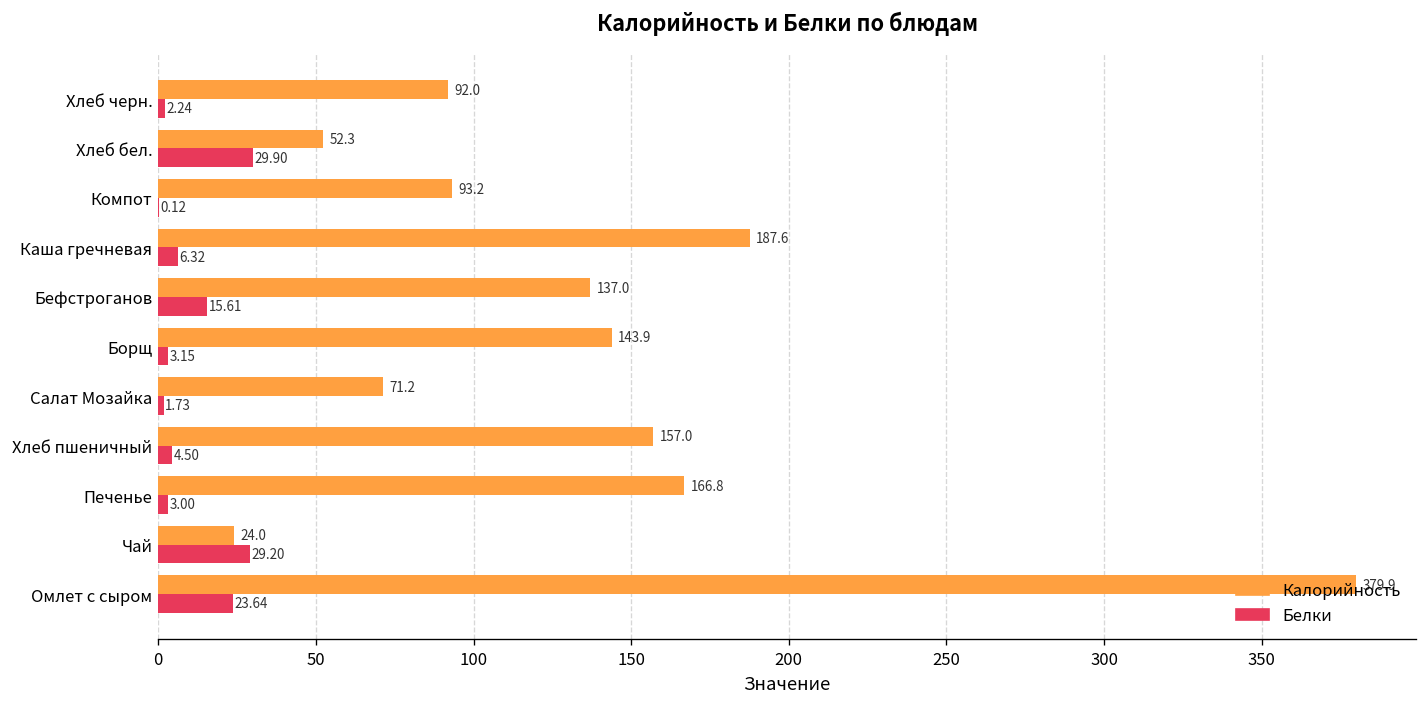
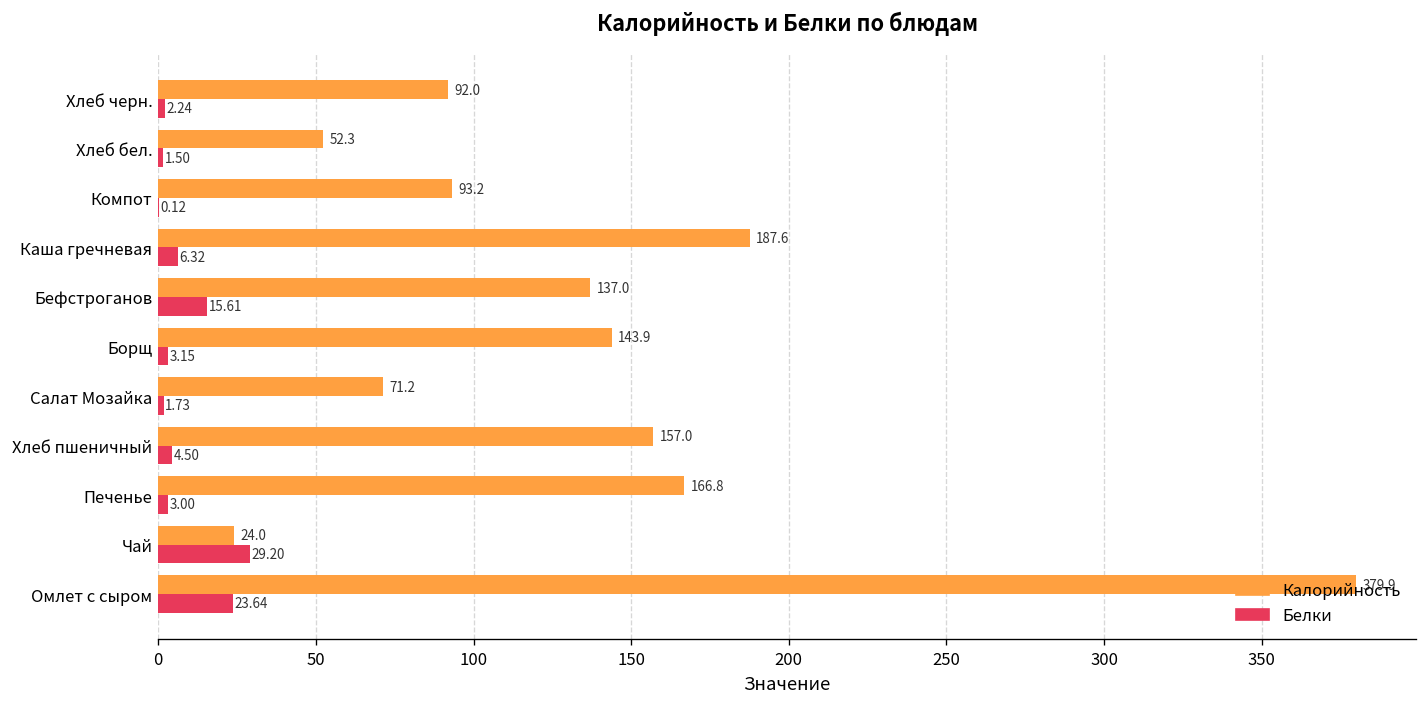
Белки, Хлеб бел.: 29.90 -> 1.50
